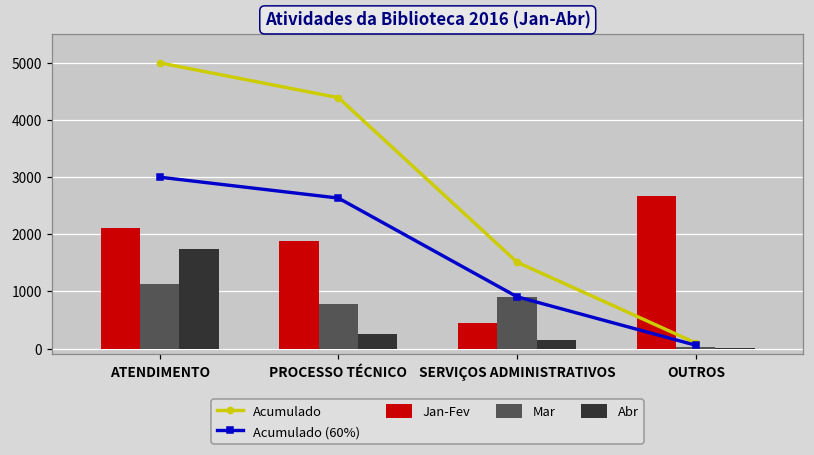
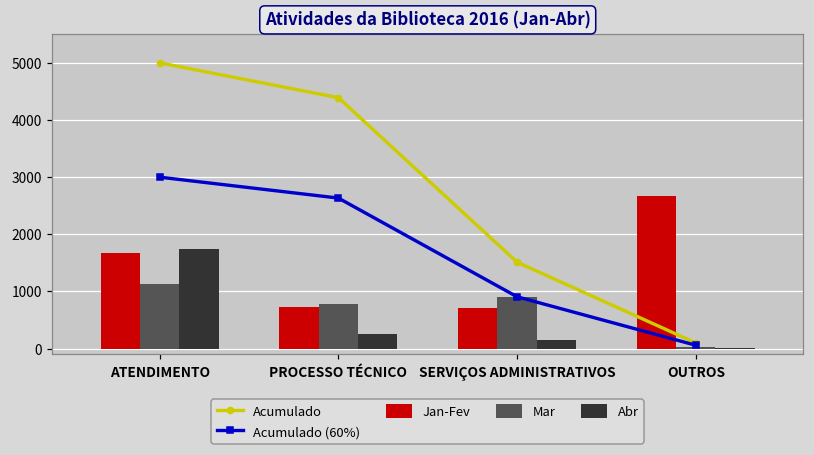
Jan-Fev, ATENDIMENTO: 2100 -> 1700
Jan-Fev, PROCESSO TÉCNICO: 1900 -> 700
Jan-Fev, SERVIÇOS ADMINISTRATIVOS: 500 -> 700
